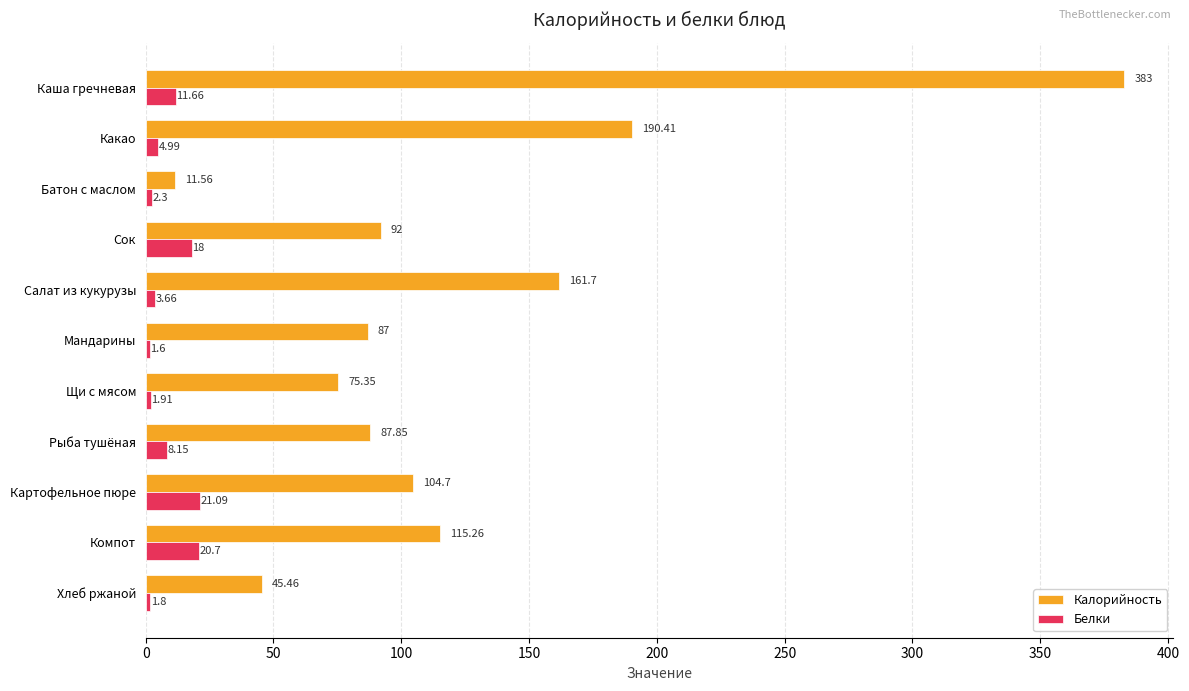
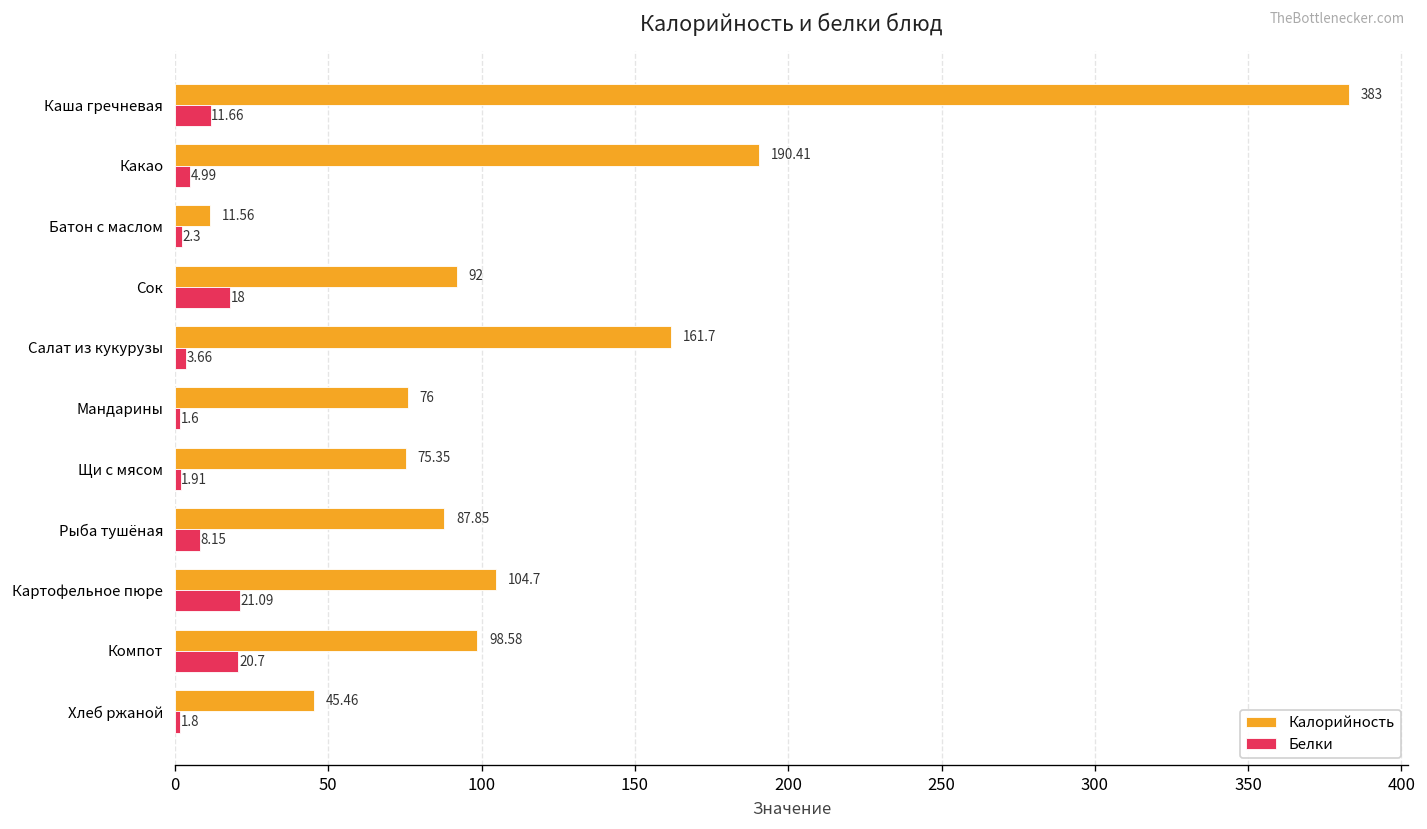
Калорийность, Мандарины: 87 -> 76
Калорийность, Компот: 115.26 -> 98.58
